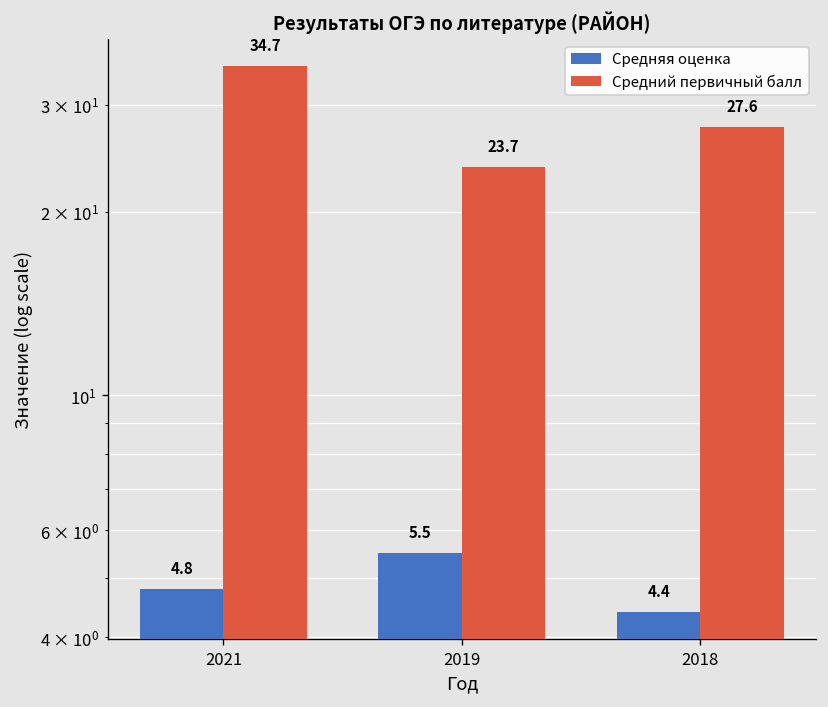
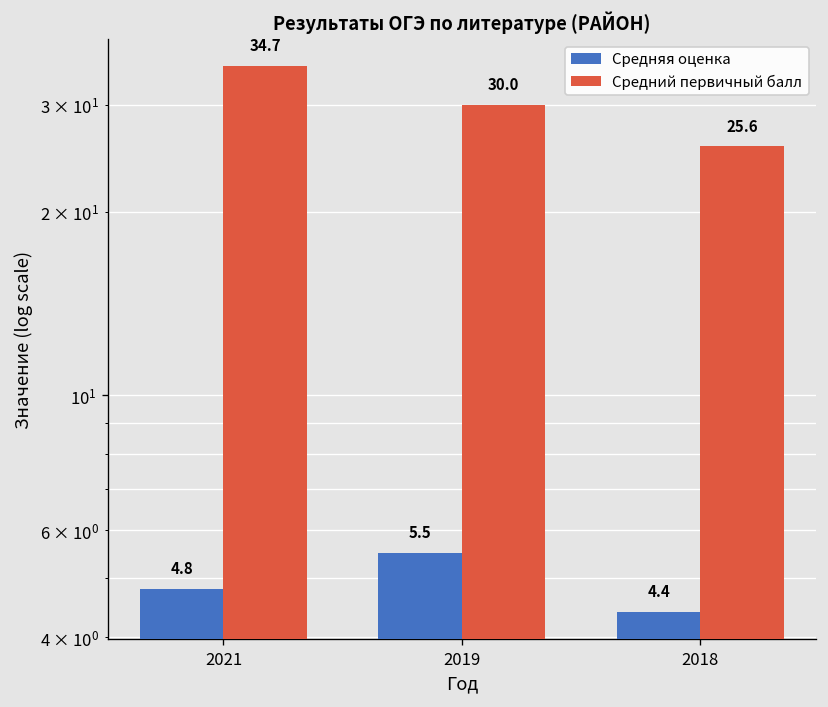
Средний первичный балл, 2019: 23.7 -> 30.0
Средний первичный балл, 2018: 27.6 -> 25.6
